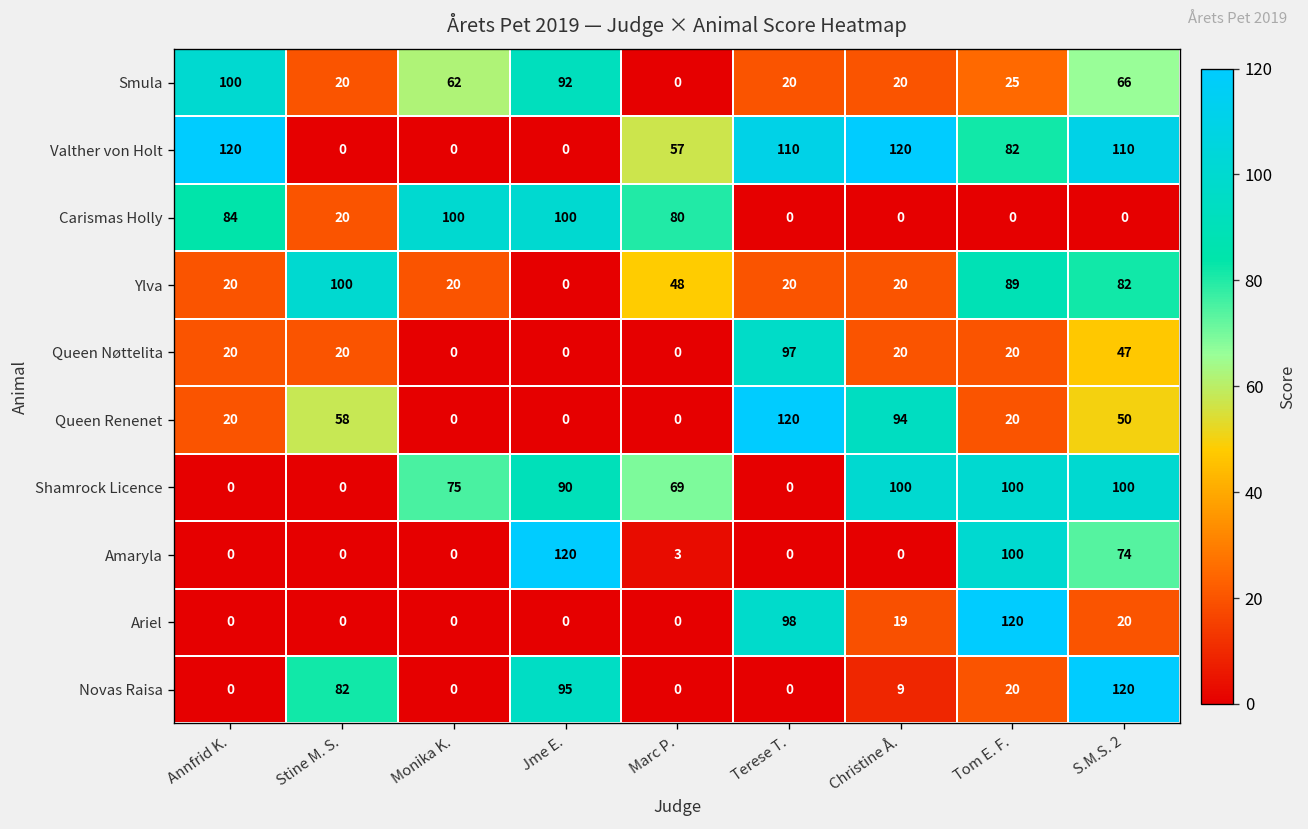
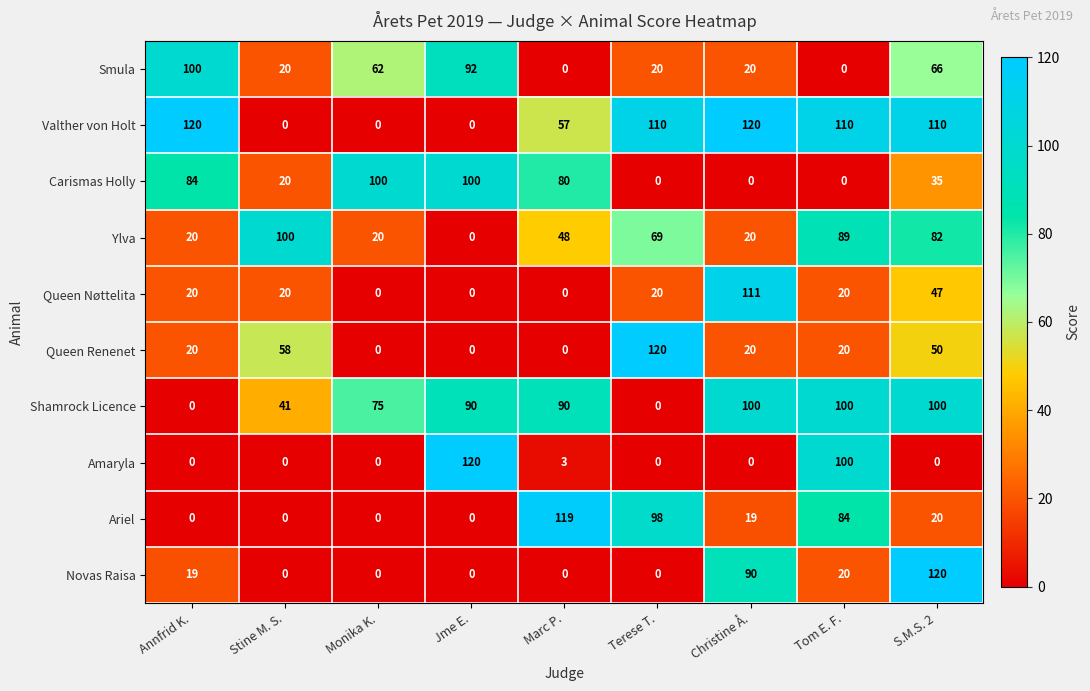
Smula, Tom E. F.: 25 -> 0
Valther von Holt, Tom E. F.: 82 -> 110
Carismas Holly, S.M.S. 2: 0 -> 35
Ylva, Terese T.: 20 -> 69
Queen Nøttelita, Terese T.: 97 -> 20
Queen Nøttelita, Christine Å.: 20 -> 111
Queen Renenet, Christine Å.: 94 -> 20
Shamrock Licence, Stine M. S.: 0 -> 41
Shamrock Licence, Marc P.: 69 -> 90
Amaryla, S.M.S. 2: 74 -> 0
Ariel, Marc P.: 0 -> 119
Ariel, Tom E. F.: 120 -> 84
Novas Raisa, Annfrid K.: 0 -> 19
Novas Raisa, Stine M. S.: 82 -> 0
Novas Raisa, Jme E.: 95 -> 0
Novas Raisa, Christine Å.: 9 -> 90
